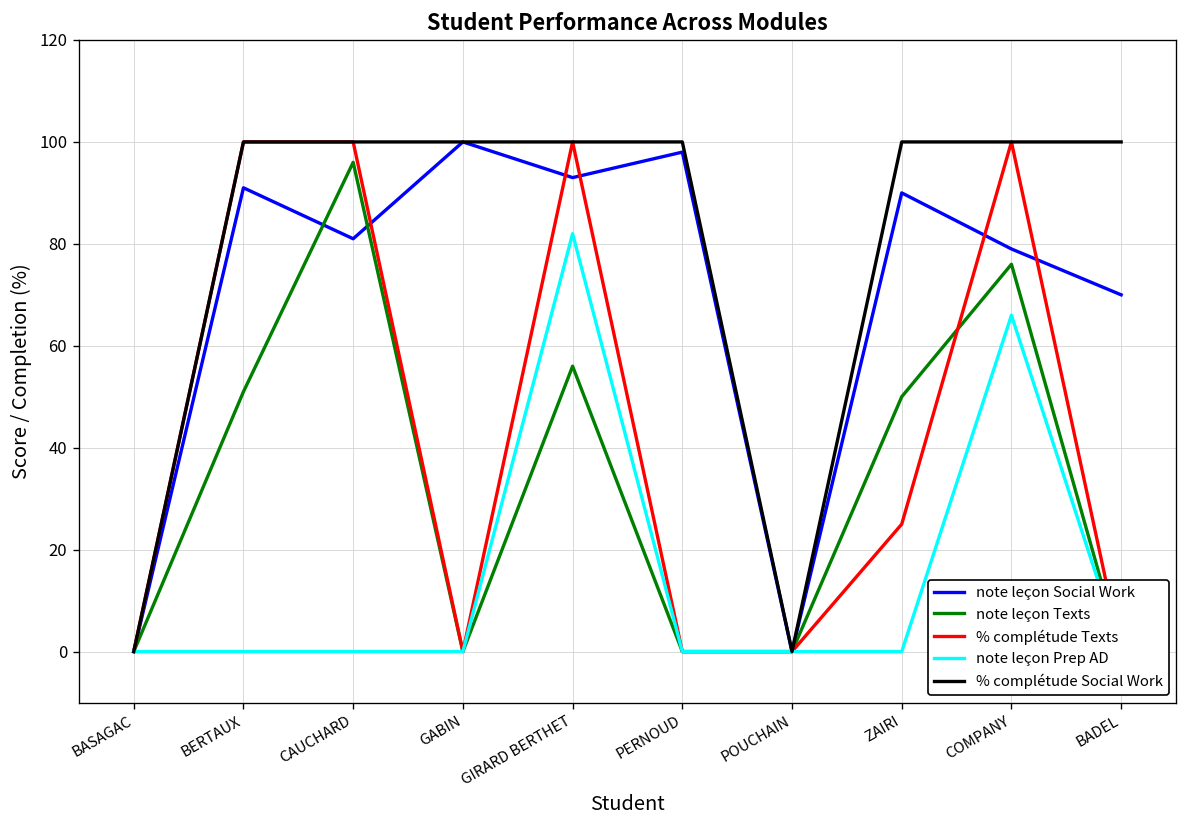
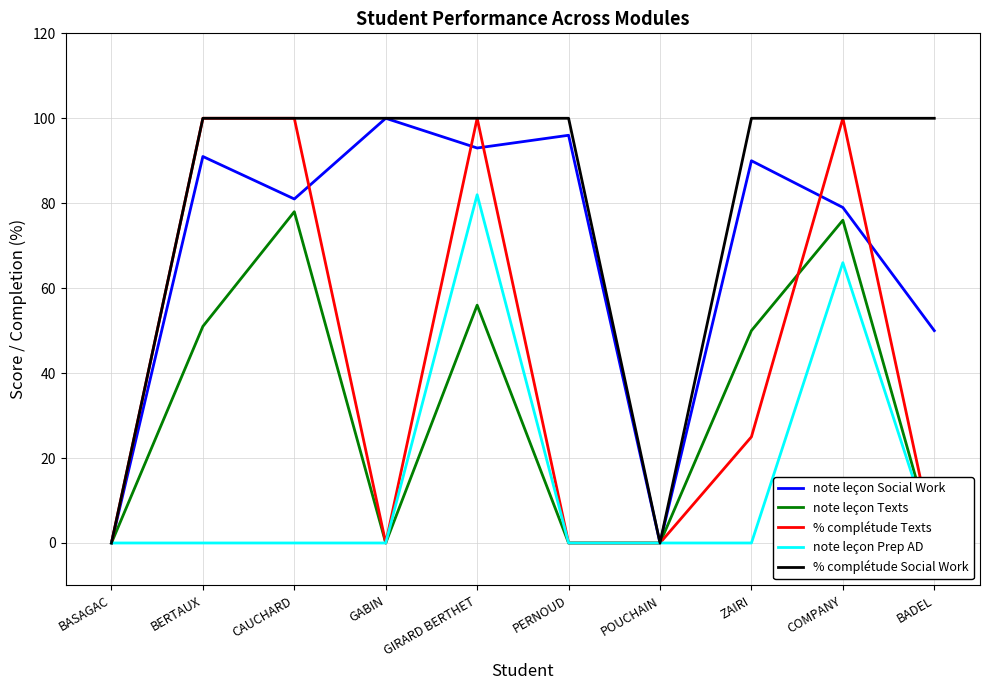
note leçon Texts, CAUCHARD: 96 -> 78
note leçon Social Work, PERNOUD: 98 -> 96
note leçon Social Work, BADEL: 70 -> 50
